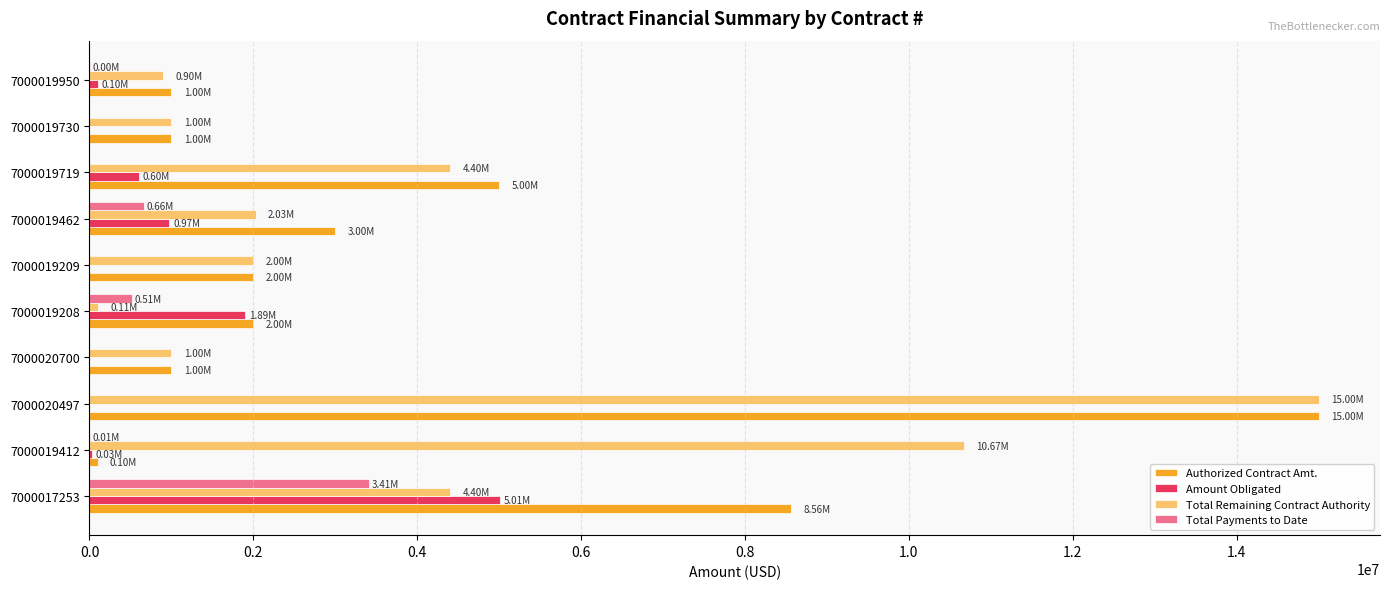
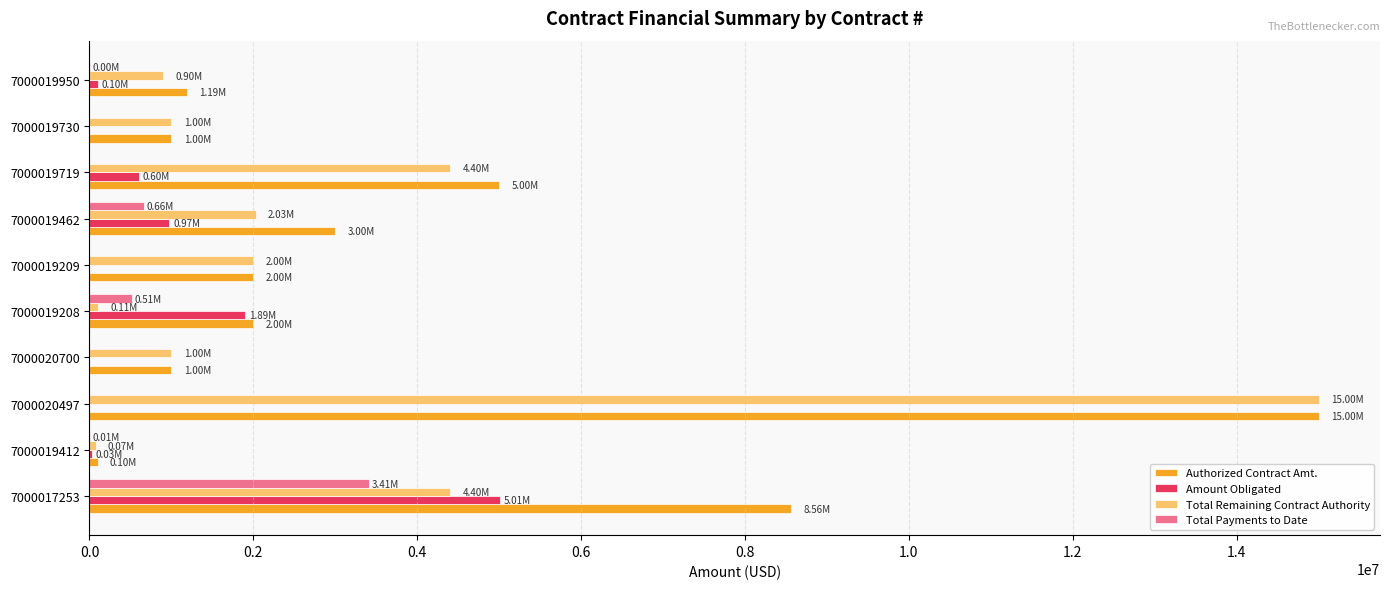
Authorized Contract Amt., 7000019950: 1.00M -> 1.19M
Total Remaining Contract Authority, 7000019412: 10.67M -> 0.07M
